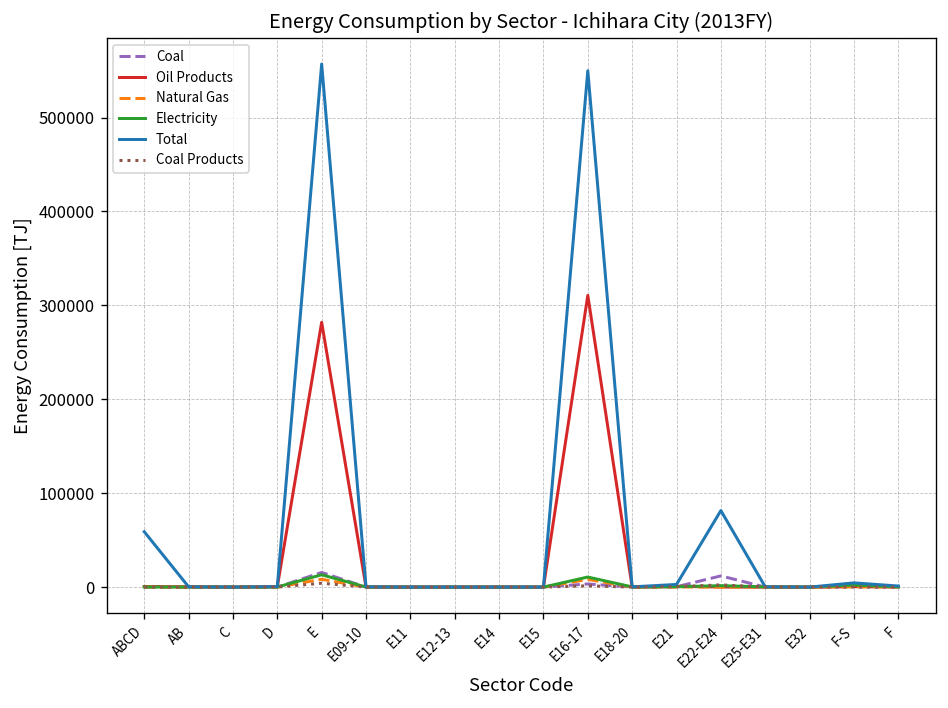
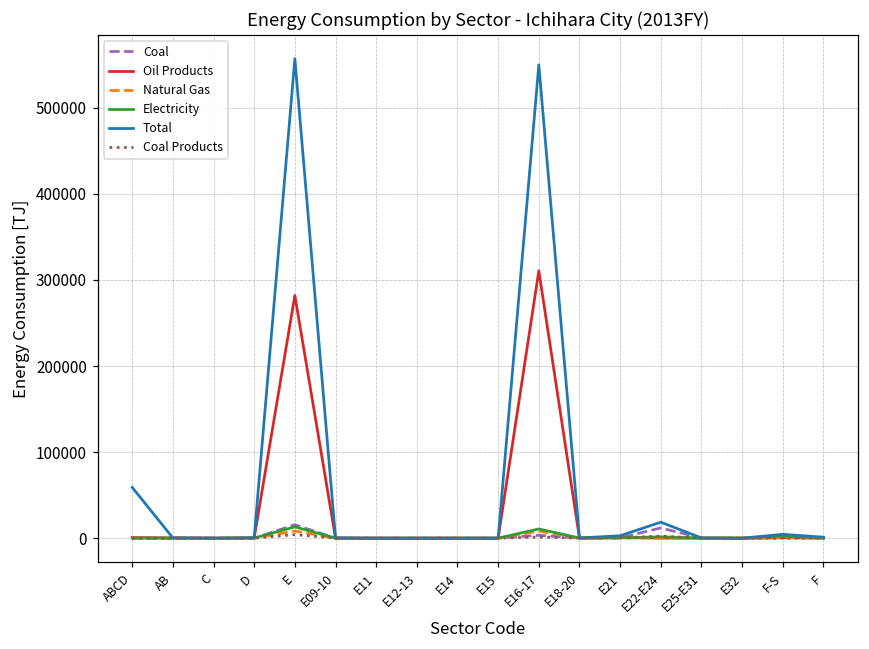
Total, E22-E24: 80000 -> 20000
